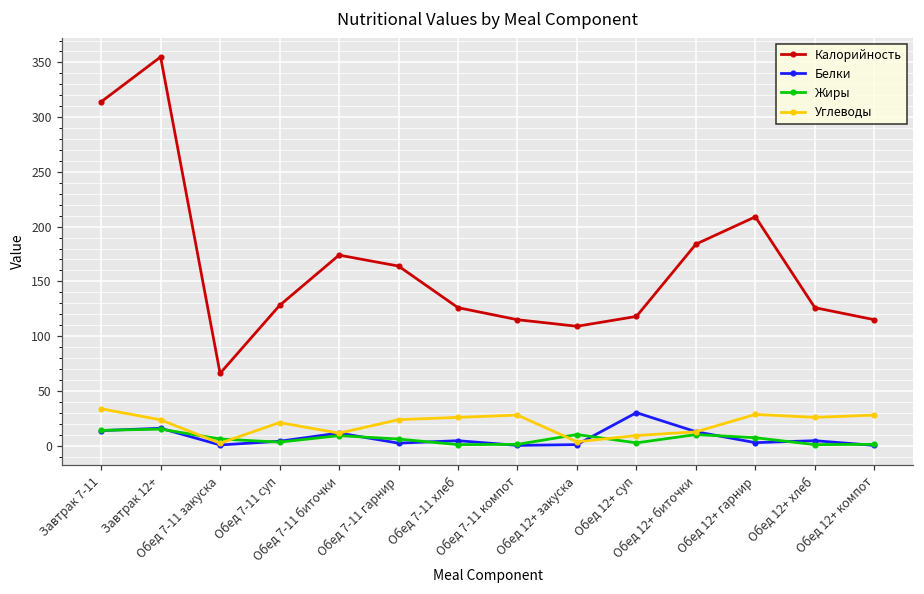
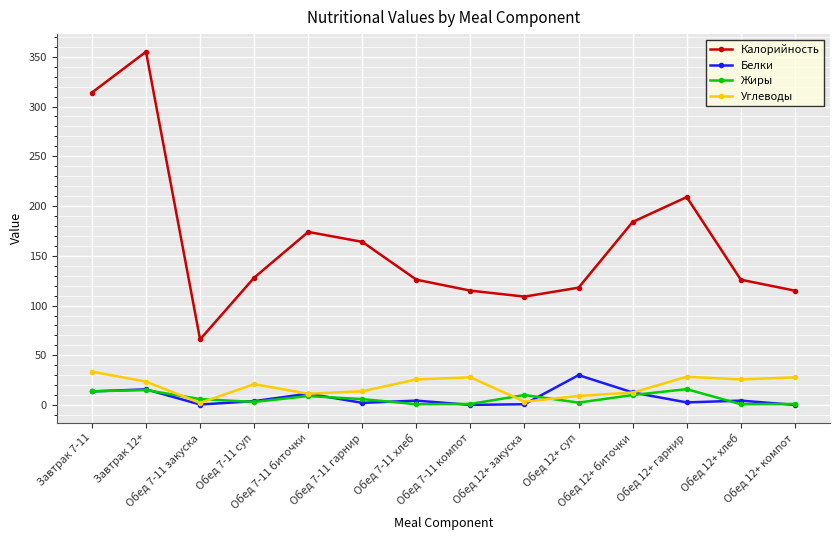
Углеводы, Обед 7-11 гарнир: 20 -> 10
Жиры, Обед 12+ гарнир: 10 -> 20
